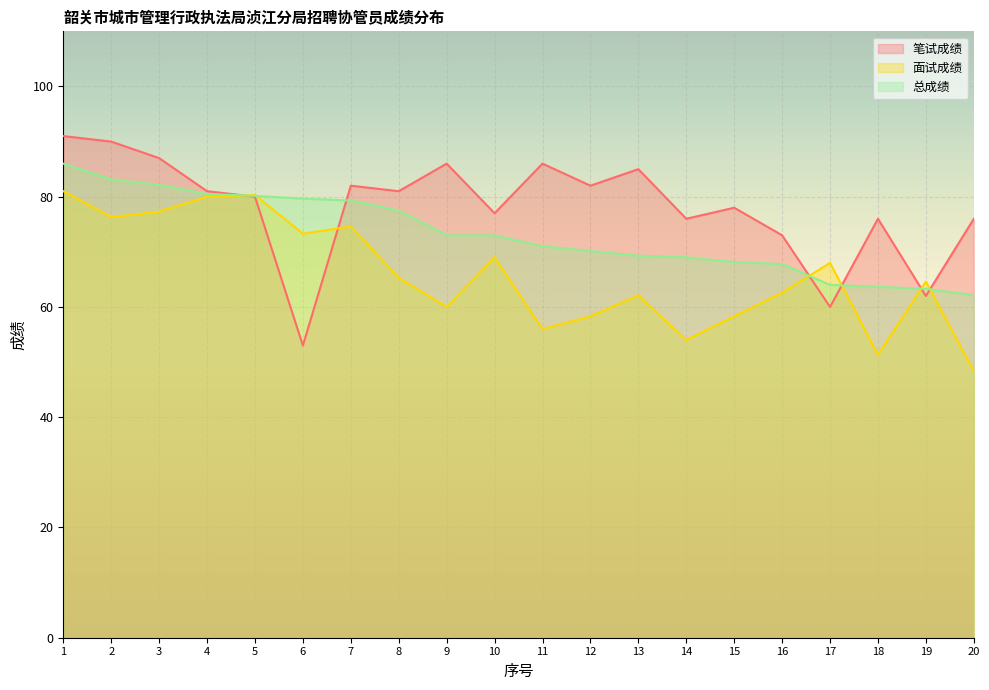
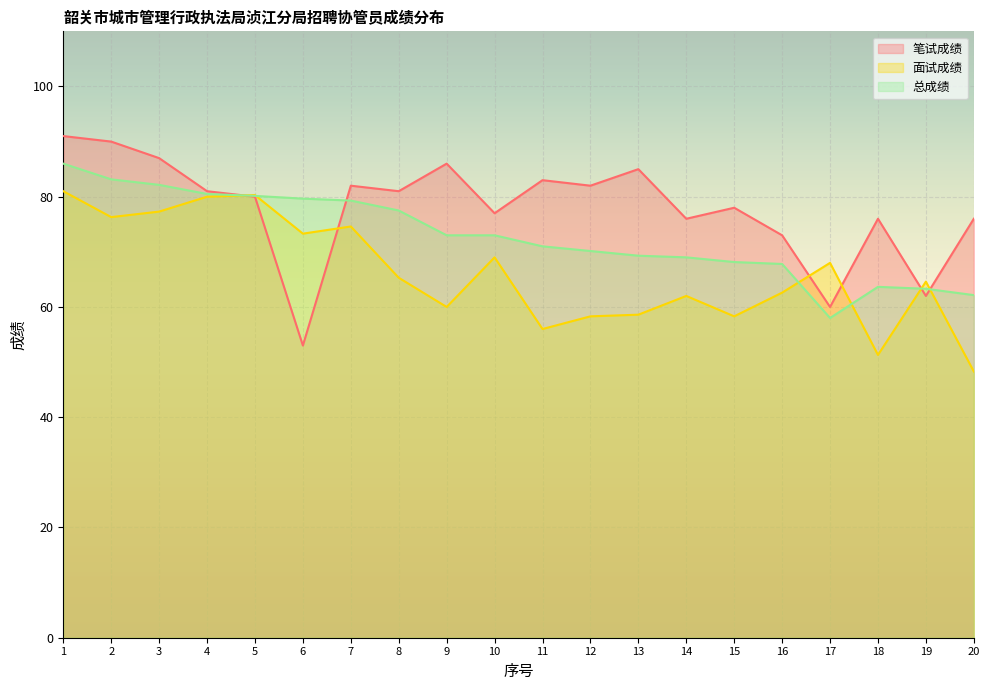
笔试成绩, 11: 86 -> 83
面试成绩, 13: 62 -> 59
面试成绩, 14: 54 -> 62
总成绩, 17: 64 -> 58
